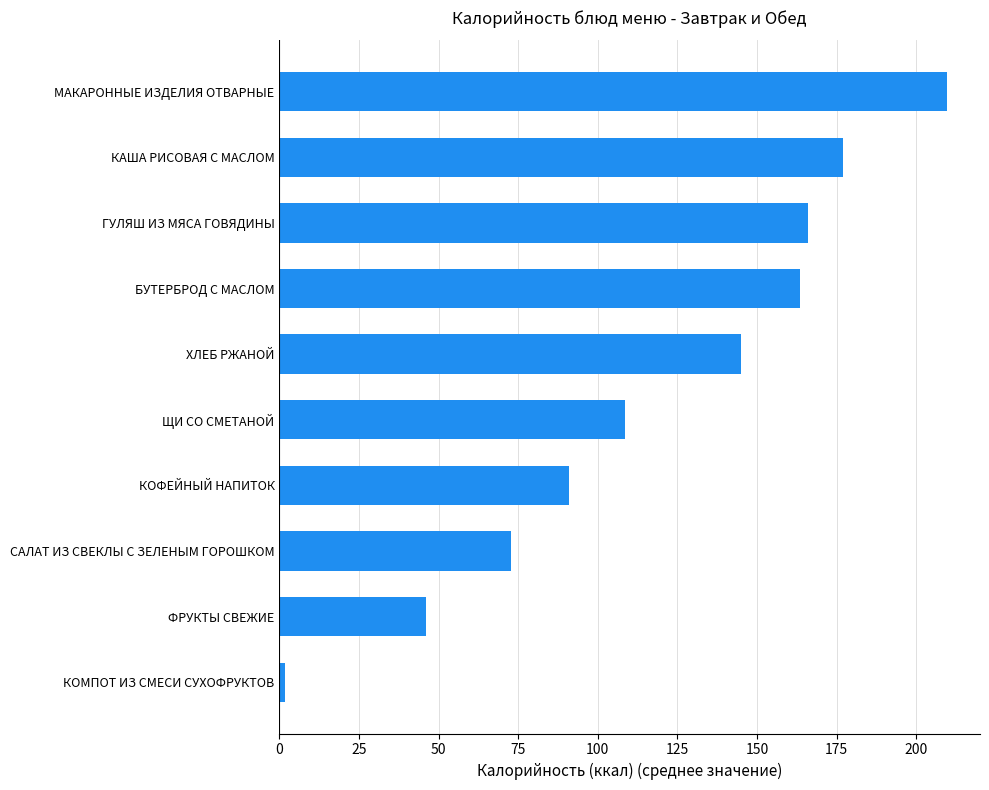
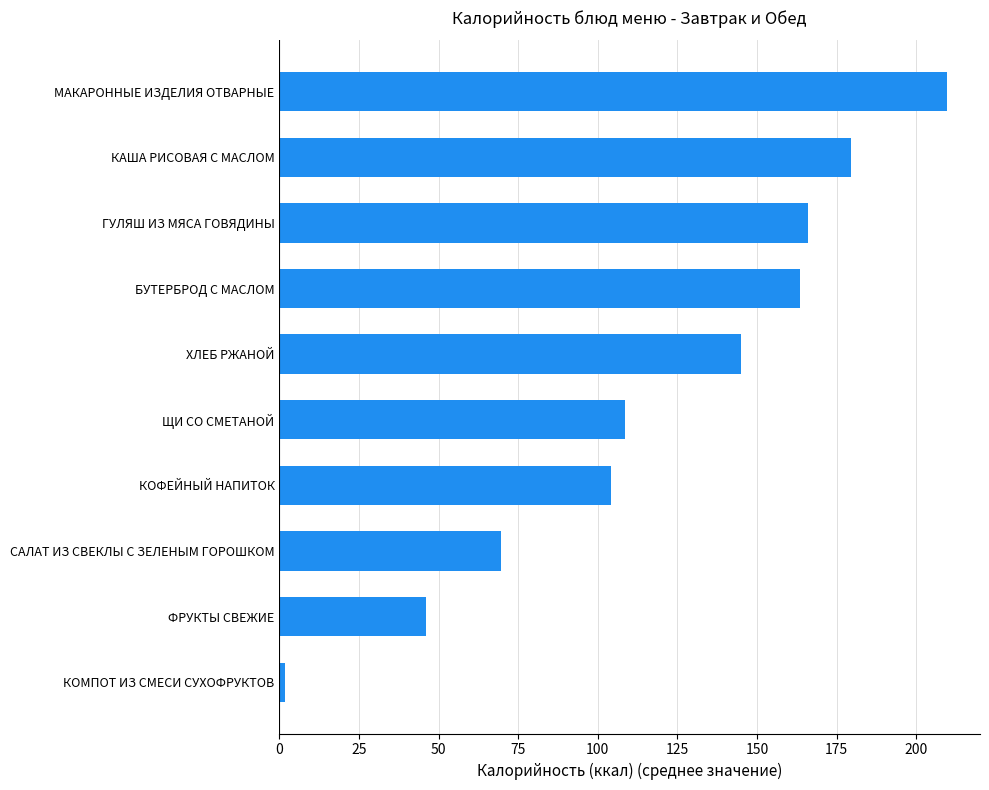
КАША РИСОВАЯ С МАСЛОМ: 177 -> 180
КОФЕЙНЫЙ НАПИТОК: 91 -> 104
САЛАТ ИЗ СВЕКЛЫ С ЗЕЛЕНЫМ ГОРОШКОМ: 73 -> 70
